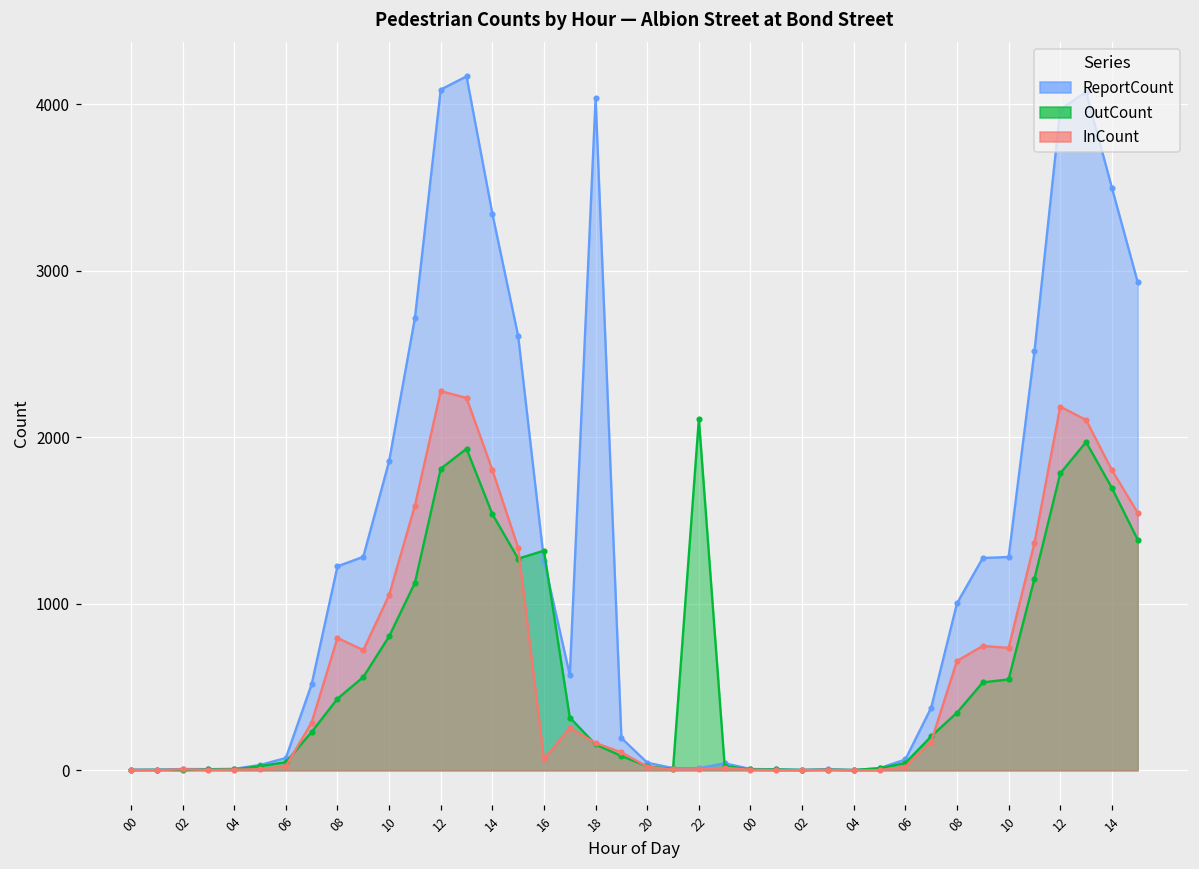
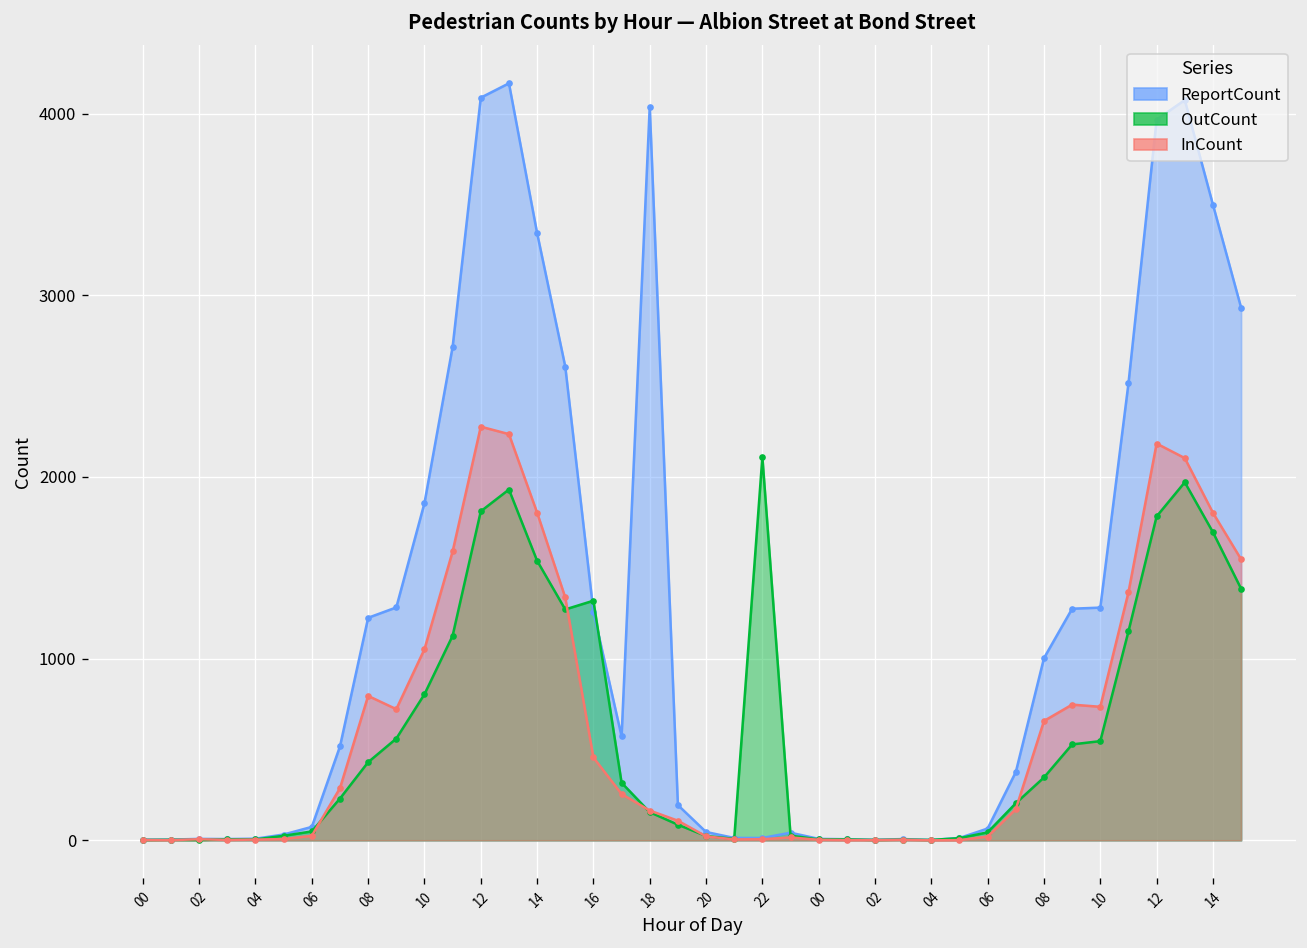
InCount, 16: 70 -> 460
